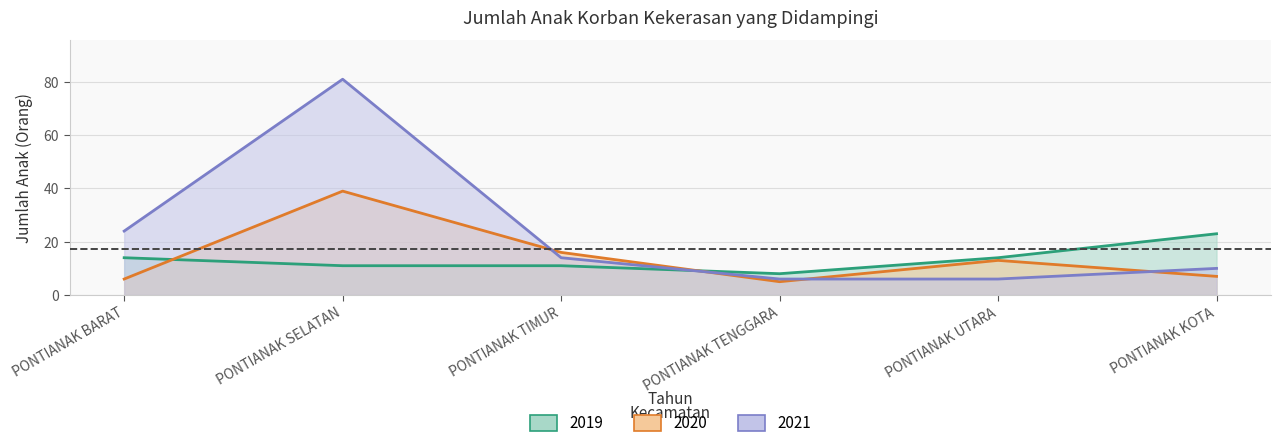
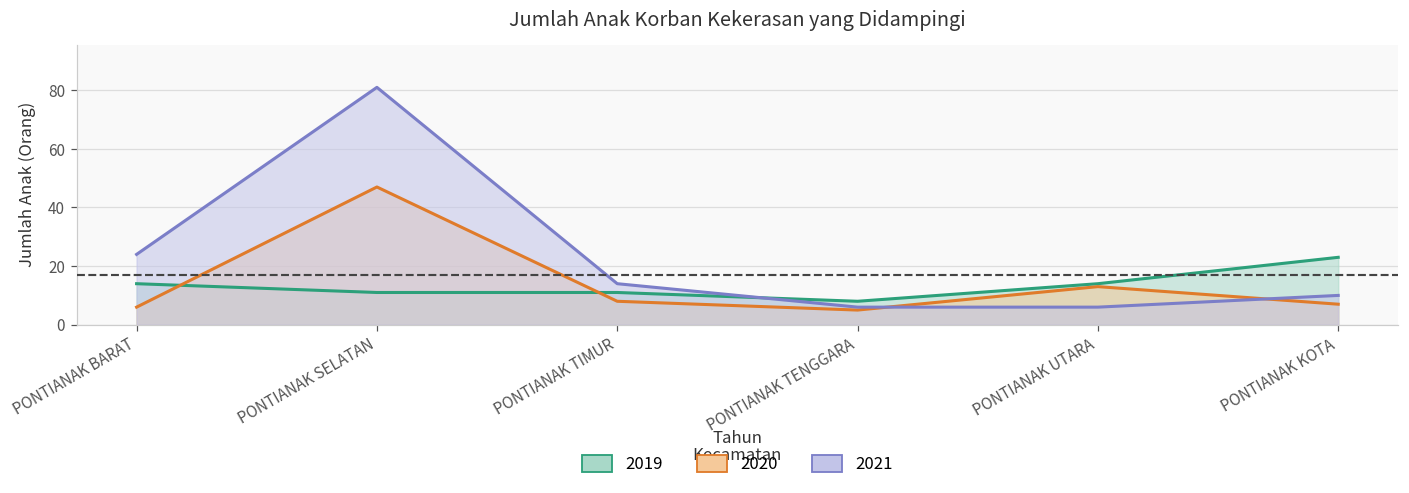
2020, PONTIANAK SELATAN: 39 -> 47
2020, PONTIANAK TIMUR: 16 -> 8
